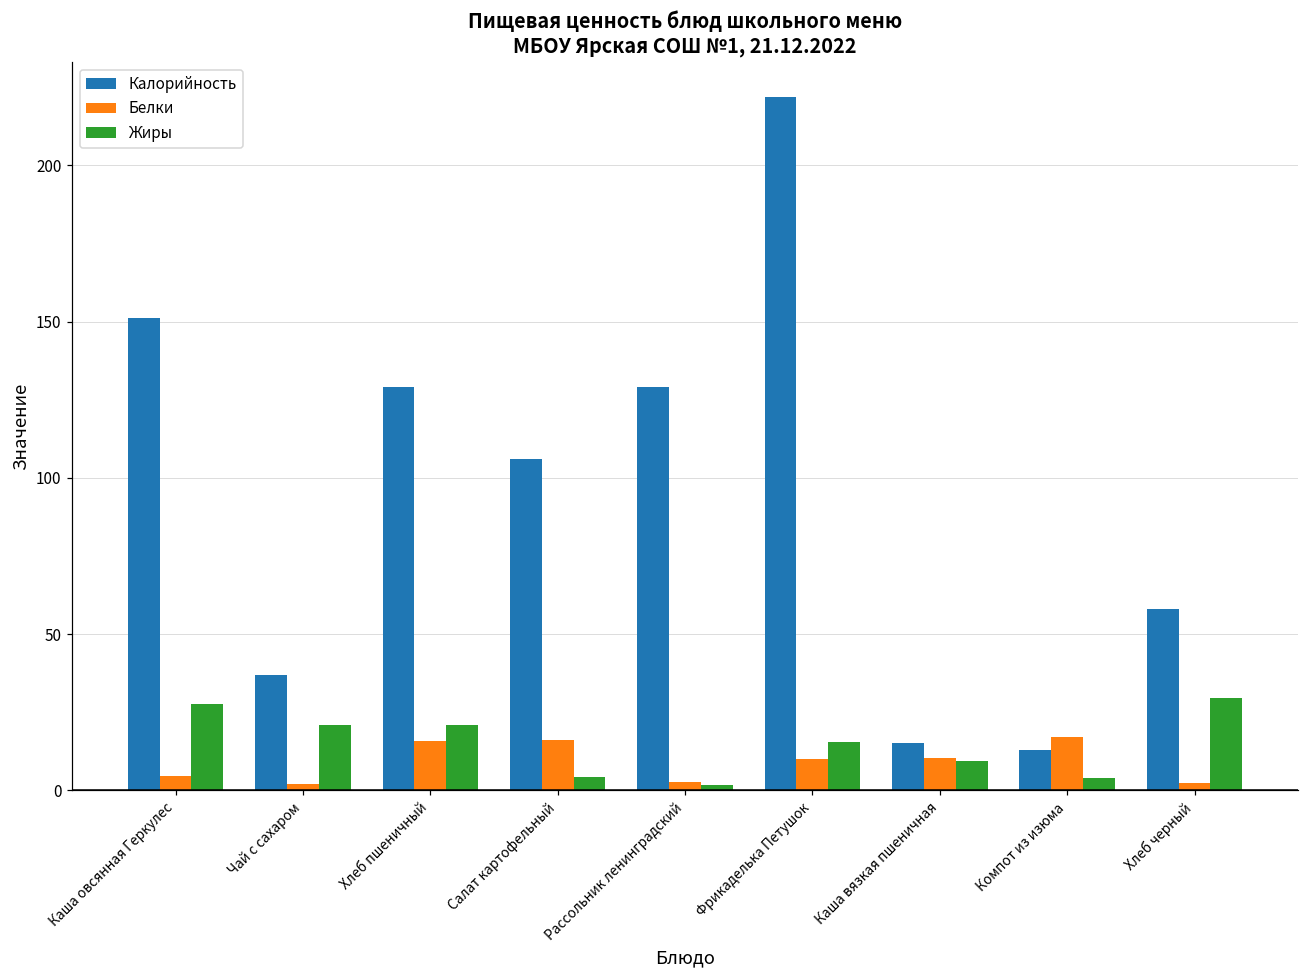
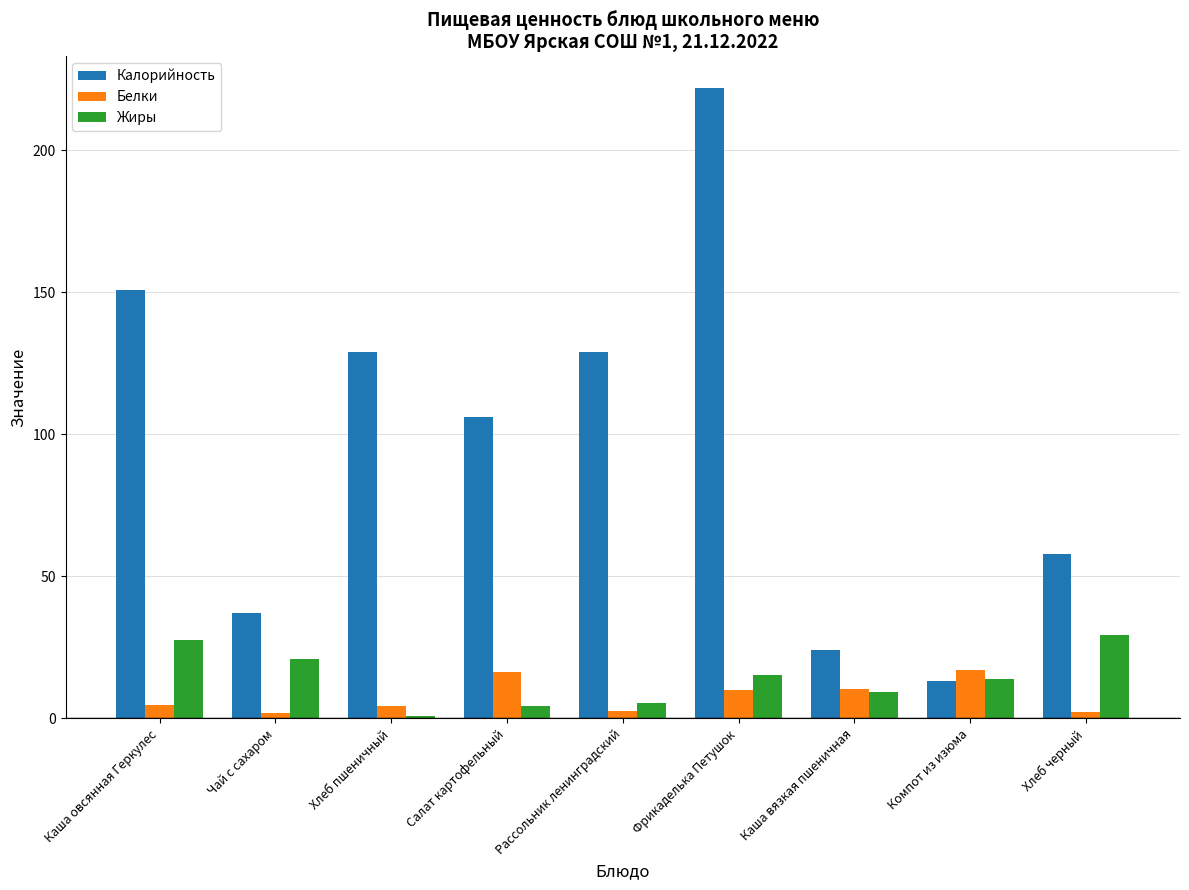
Белки, Хлеб пшеничный: 16 -> 4
Жиры, Хлеб пшеничный: 21 -> 1
Жиры, Рассольник ленинградский: 2 -> 6
Калорийность, Каша вязкая пшеничная: 15 -> 24
Жиры, Компот из изюма: 4 -> 14
